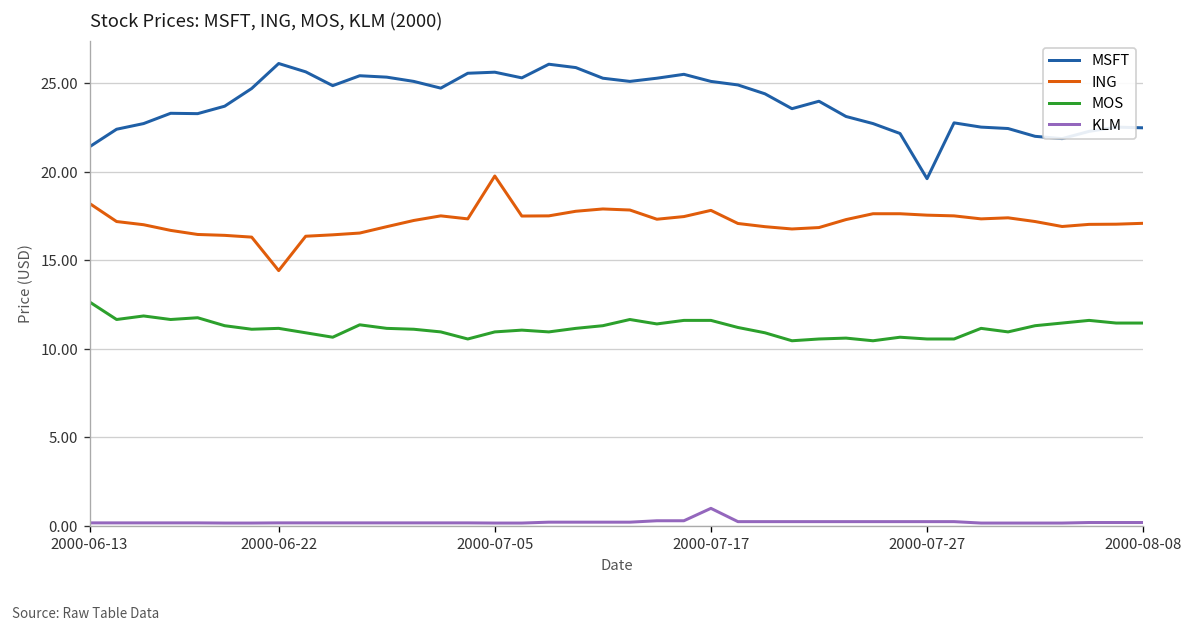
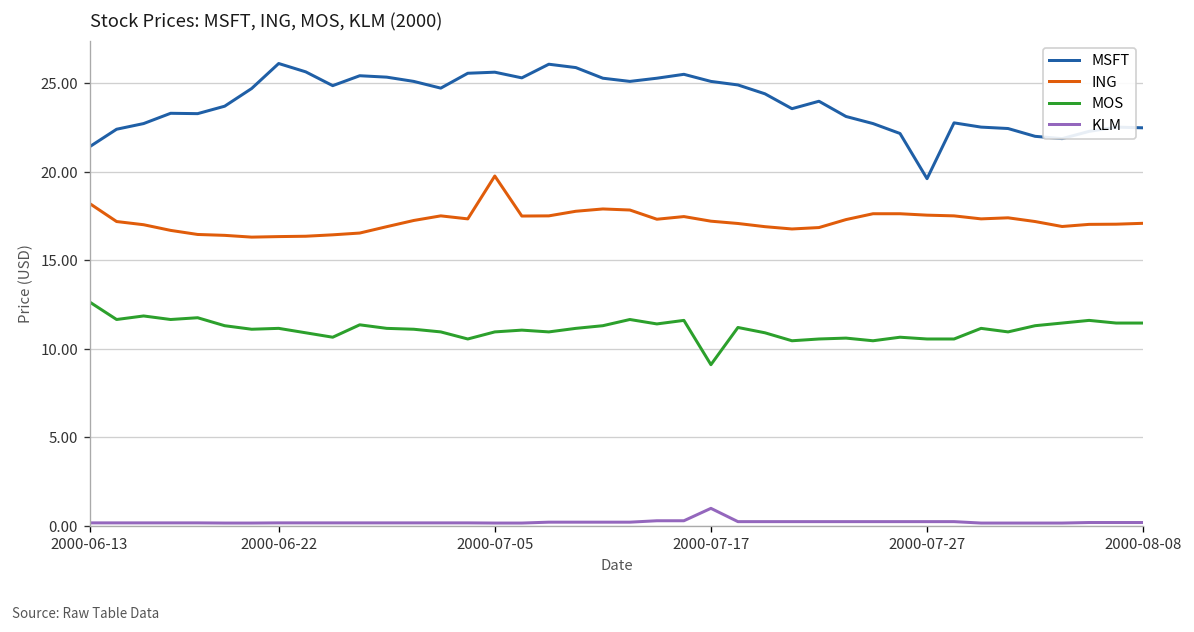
ING, 2000-06-22: 14.4 -> 16.3
ING, 2000-07-17: 17.8 -> 17.2
MOS, 2000-07-17: 11.6 -> 9.1
